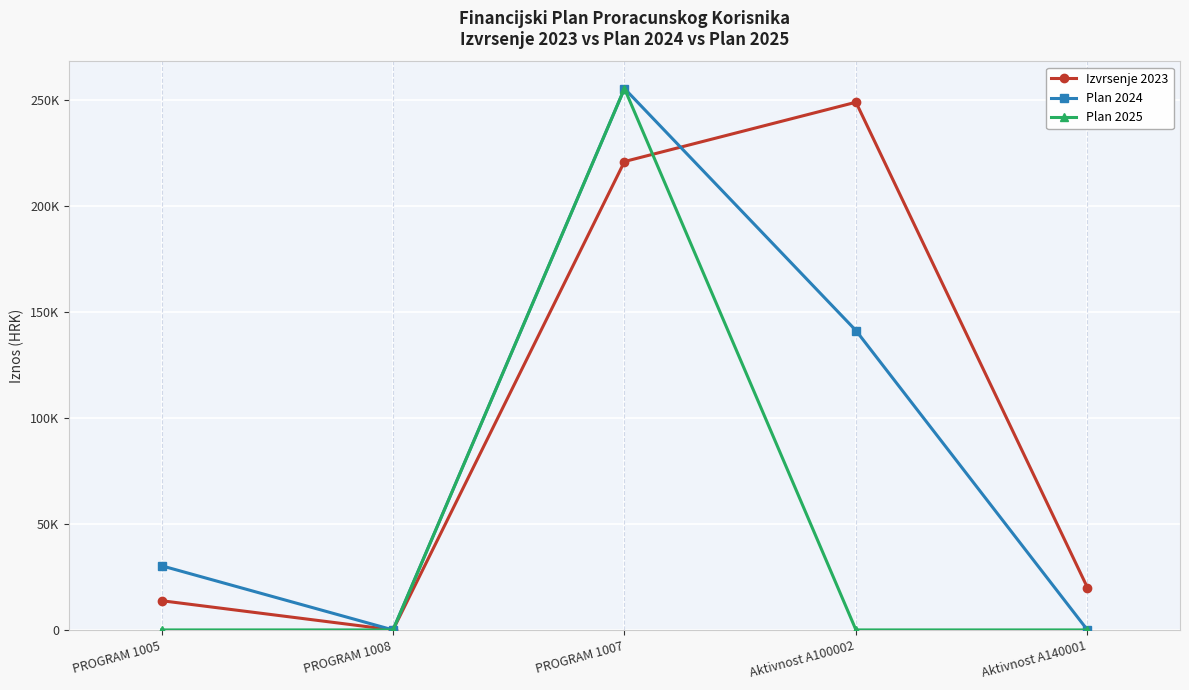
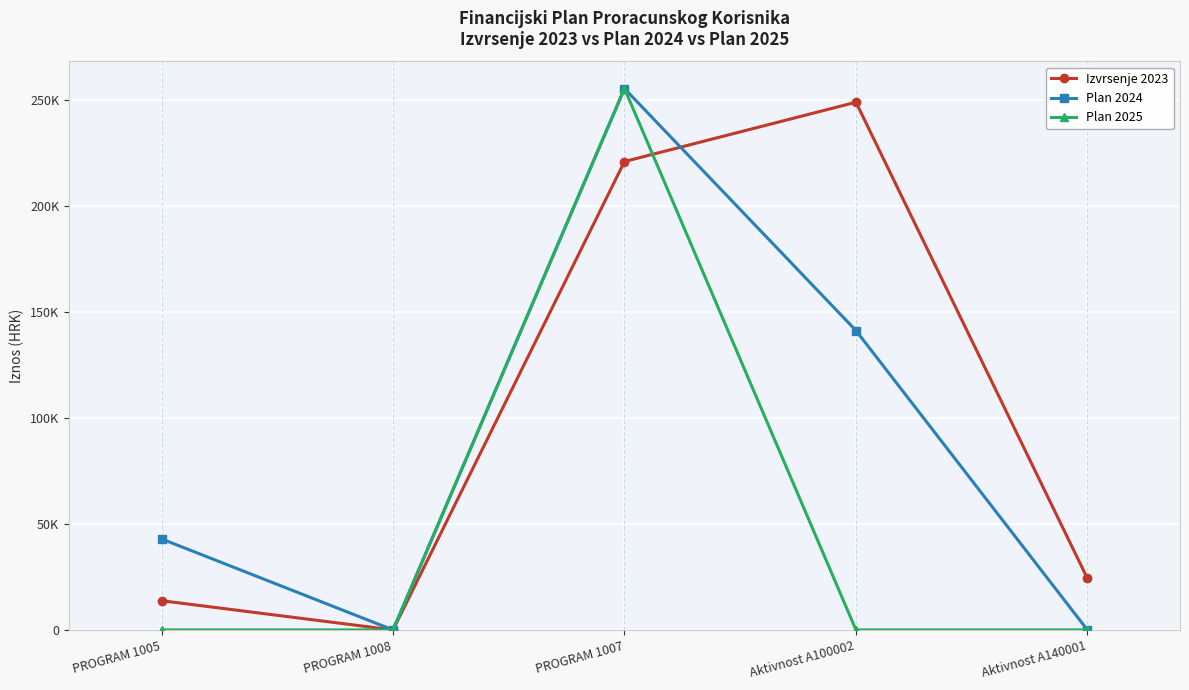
Plan 2024, PROGRAM 1005: 30000 -> 43000
Izvrsenje 2023, Aktivnost A140001: 20000 -> 24000
